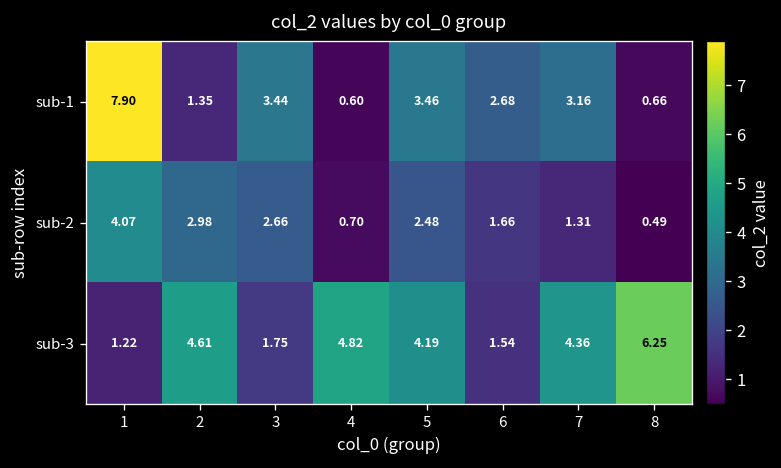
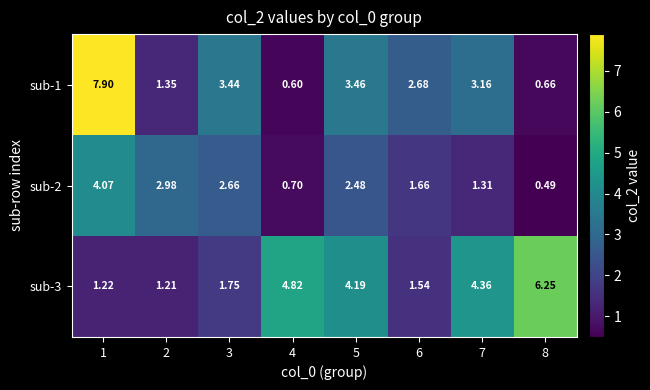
sub-3, 2: 4.61 -> 1.21
